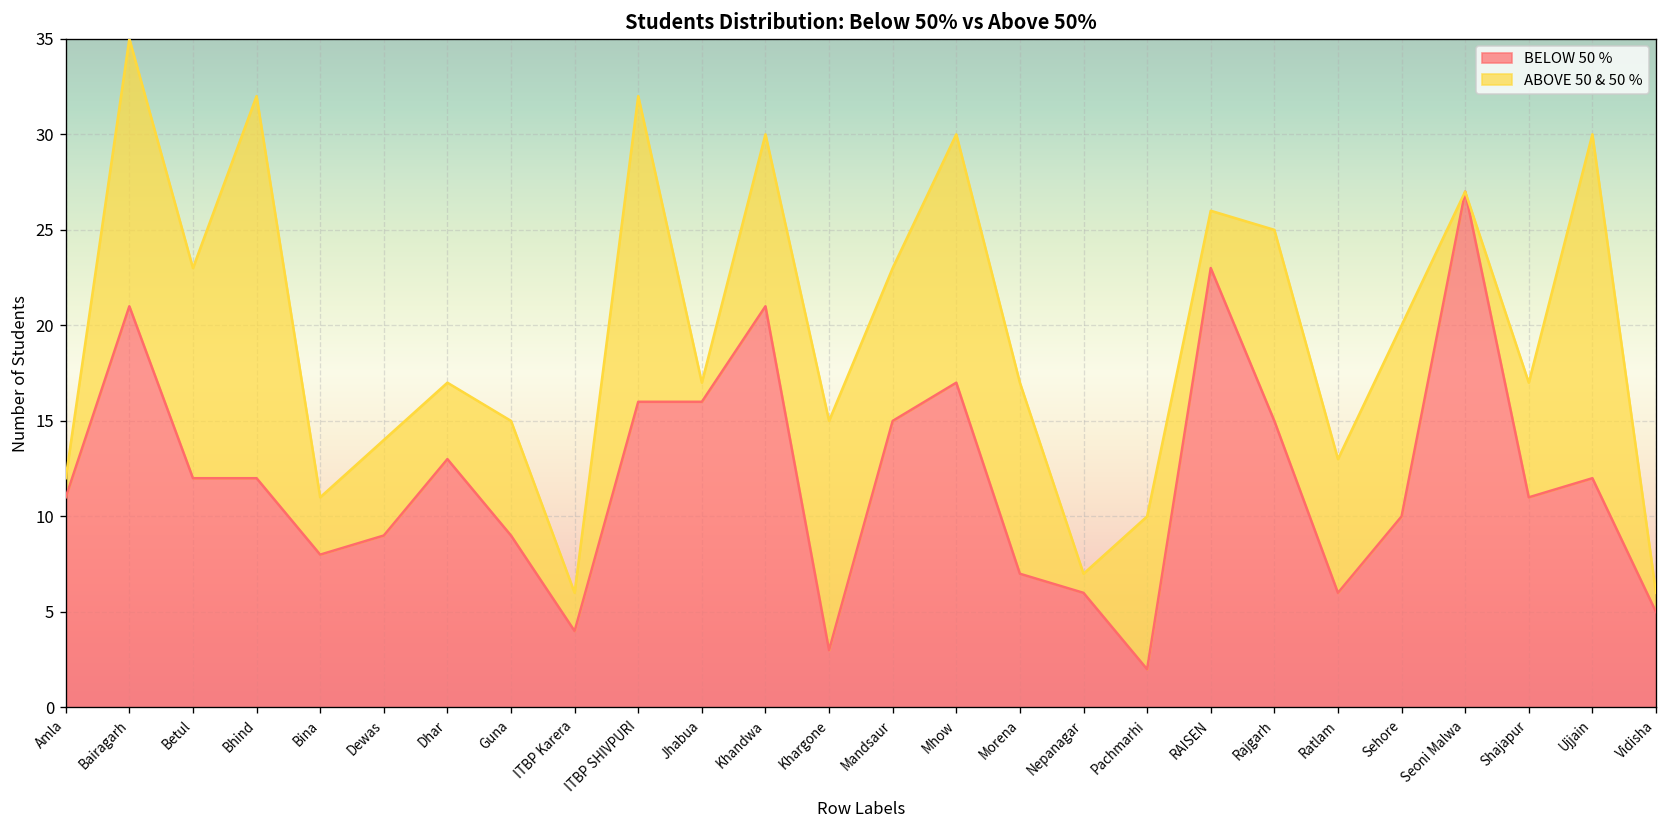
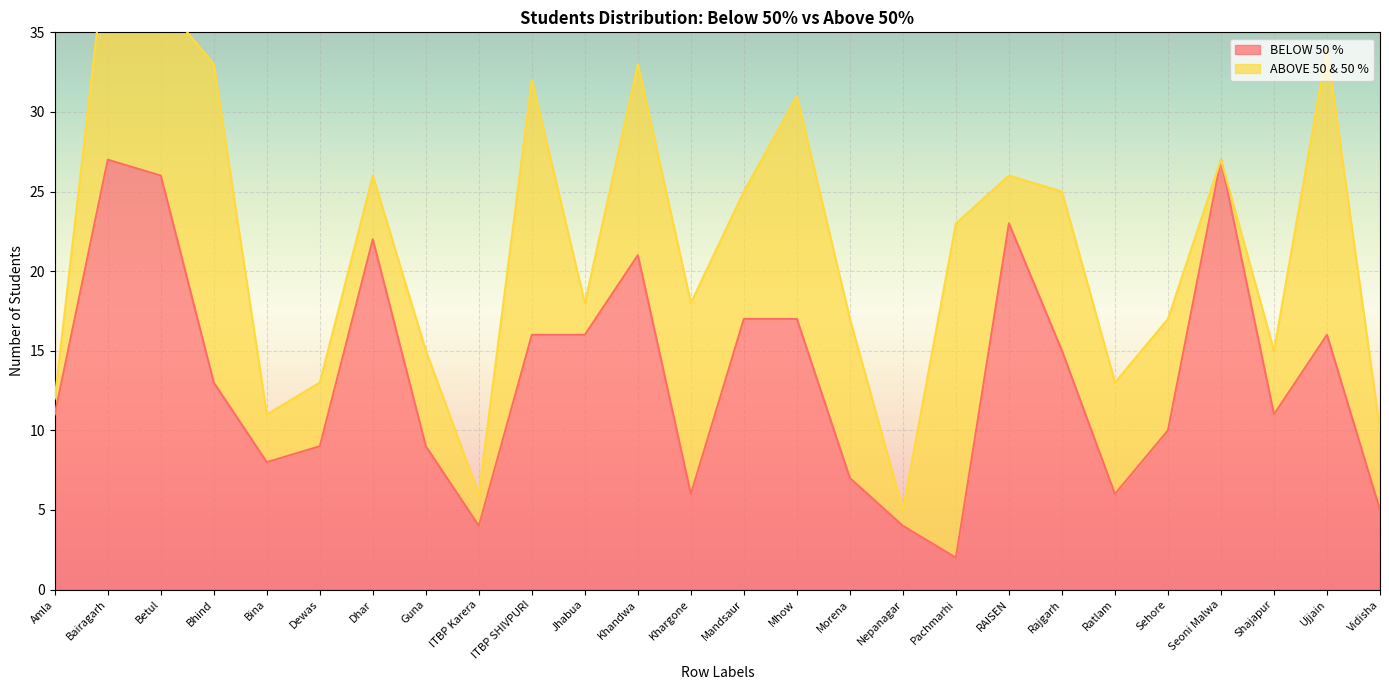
BELOW 50 %, Bairagarh: 21 -> 27
BELOW 50 %, Betul: 12 -> 26
BELOW 50 %, Bhind: 12 -> 13
ABOVE 50 & 50 %, Dewas: 5 -> 4
BELOW 50 %, Dhar: 13 -> 22
ABOVE 50 & 50 %, Jhabua: 1 -> 2
ABOVE 50 & 50 %, Khandwa: 9 -> 12
BELOW 50 %, Khargone: 3 -> 6
BELOW 50 %, Mandsaur: 15 -> 17
ABOVE 50 & 50 %, Mhow: 13 -> 14
BELOW 50 %, Nepanagar: 6 -> 4
ABOVE 50 & 50 %, Pachmarhi: 8 -> 21
ABOVE 50 & 50 %, Sehore: 10 -> 7
ABOVE 50 & 50 %, Shajapur: 6 -> 4
BELOW 50 %, Ujjain: 12 -> 16
ABOVE 50 & 50 %, Vidisha: 1 -> 5
